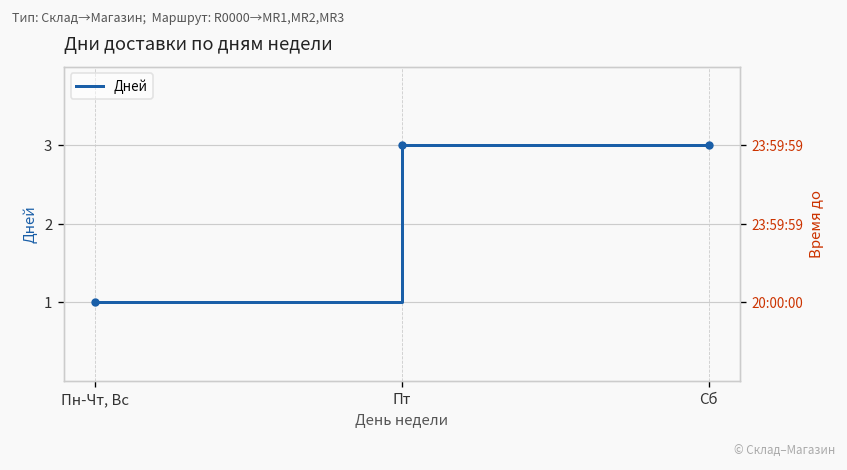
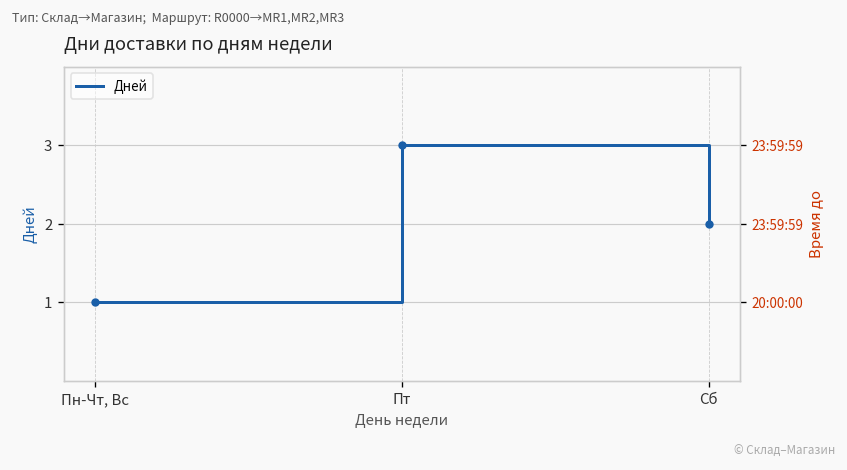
Сб: 3 -> 2
